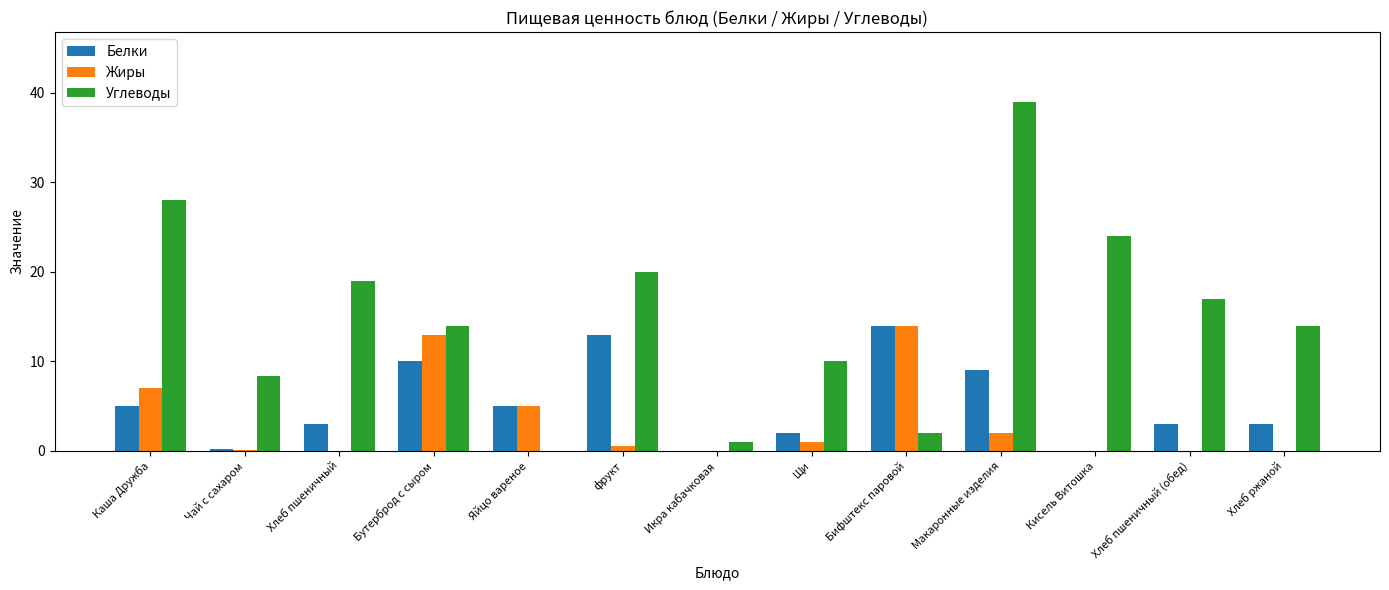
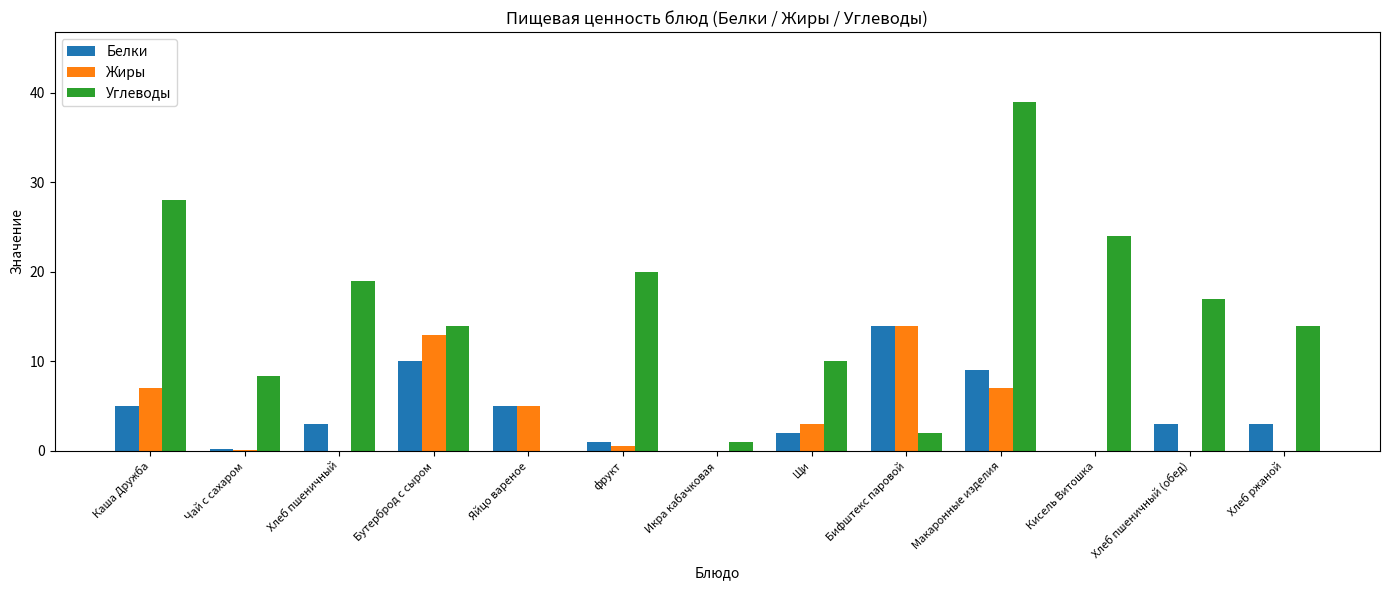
Белки, фрукт: 13 -> 1
Жиры, Щи: 1 -> 3
Жиры, Макаронные изделия: 2 -> 7
